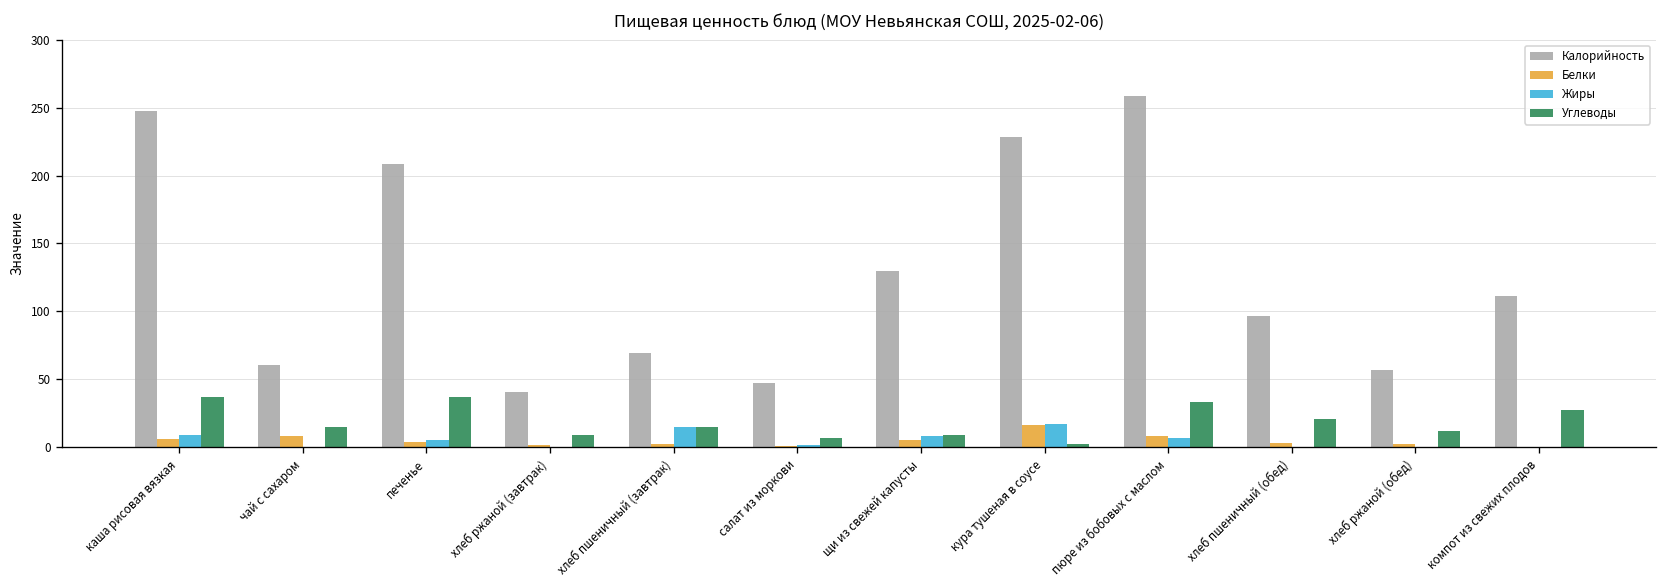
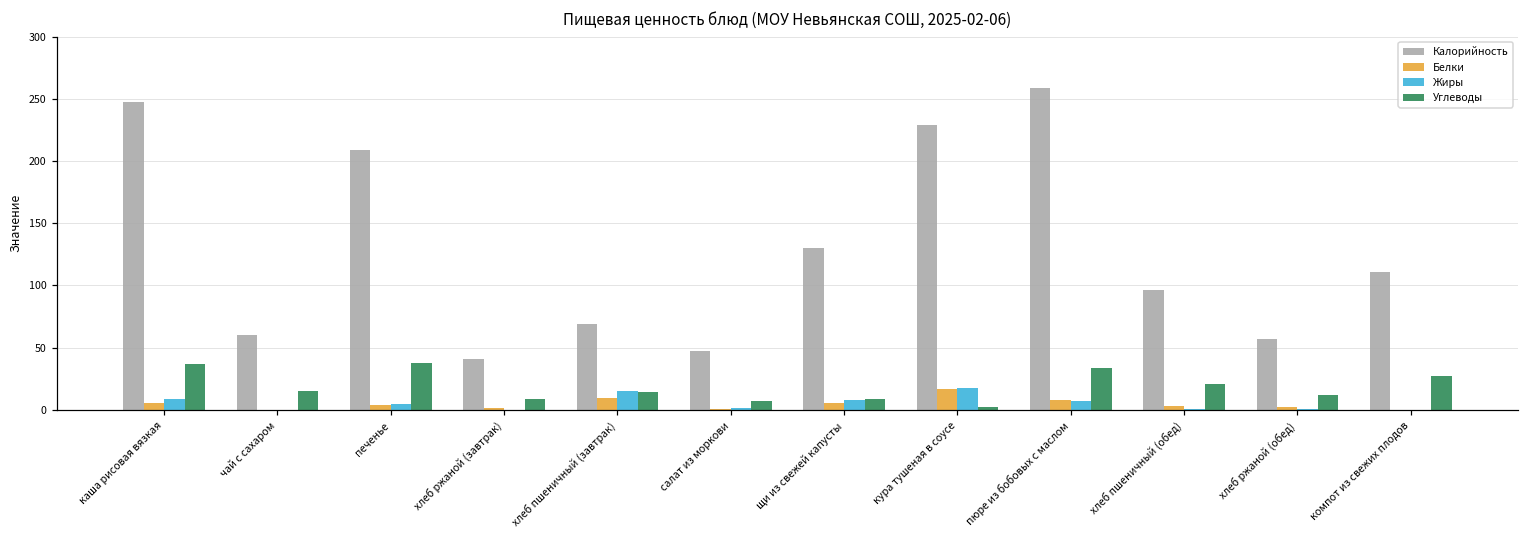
Белки, чай с сахаром: 8 -> 0
Белки, хлеб пшеничный (завтрак): 2 -> 10
